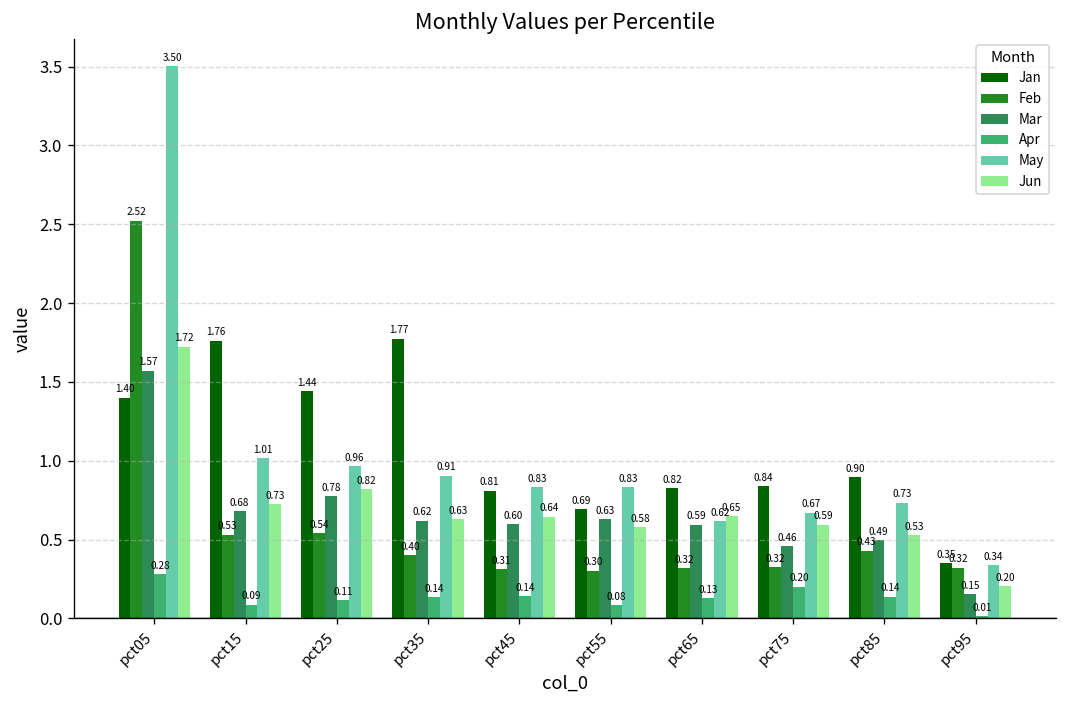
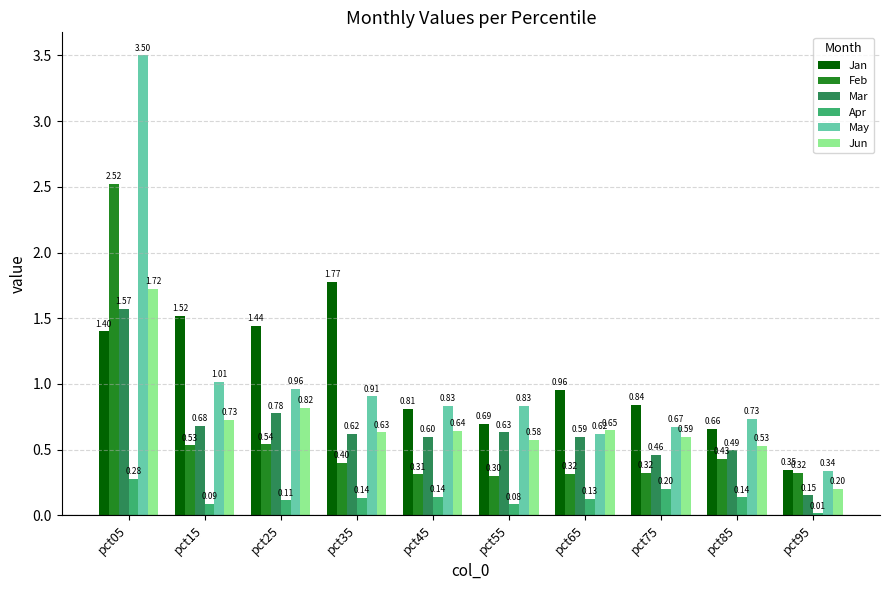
Jan, pct15: 1.76 -> 1.52
Jan, pct65: 0.82 -> 0.96
Jan, pct85: 0.90 -> 0.66
